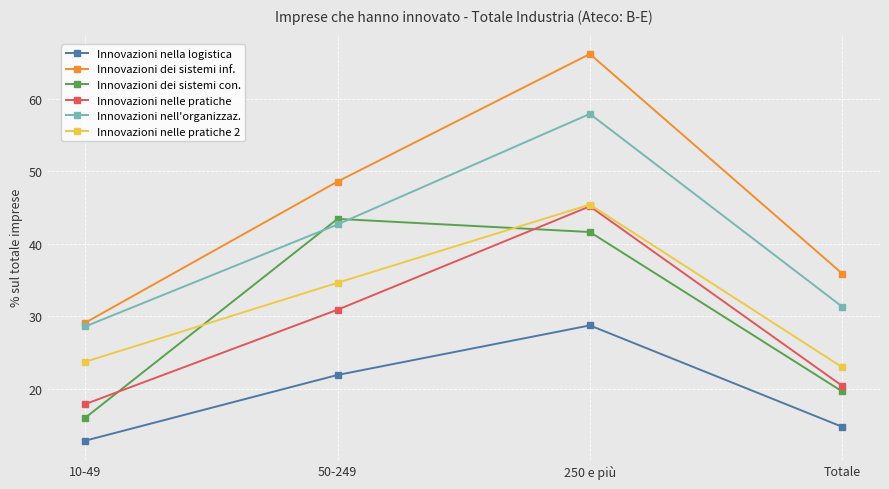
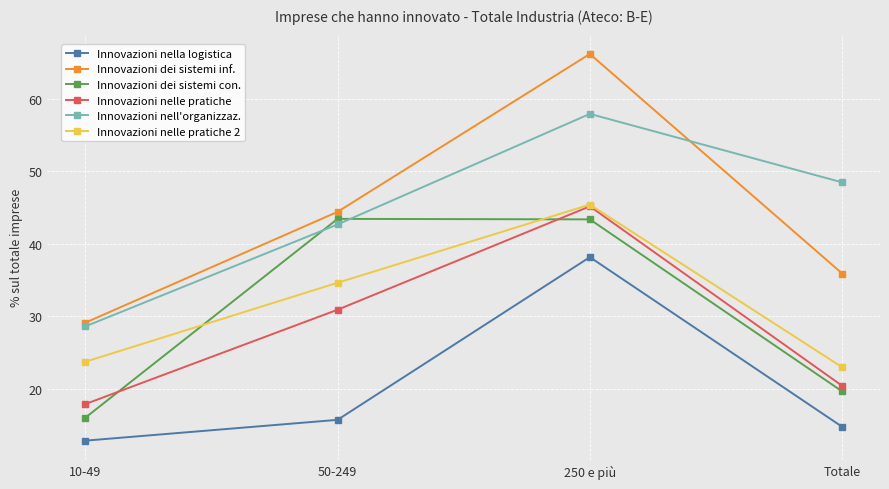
Innovazioni nella logistica, 50-249: 22 -> 16
Innovazioni dei sistemi inf., 50-249: 49 -> 44
Innovazioni nella logistica, 250 e più: 29 -> 38
Innovazioni dei sistemi con., 250 e più: 42 -> 43
Innovazioni nell'organizzaz., Totale: 31 -> 48
